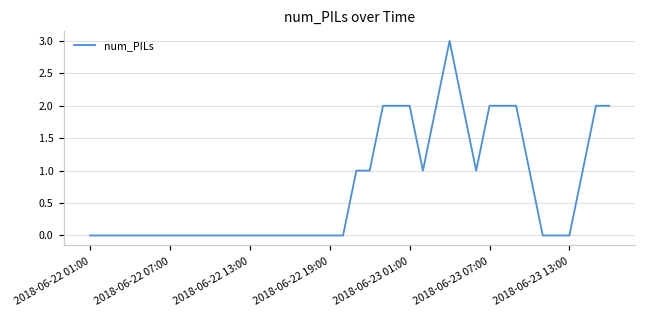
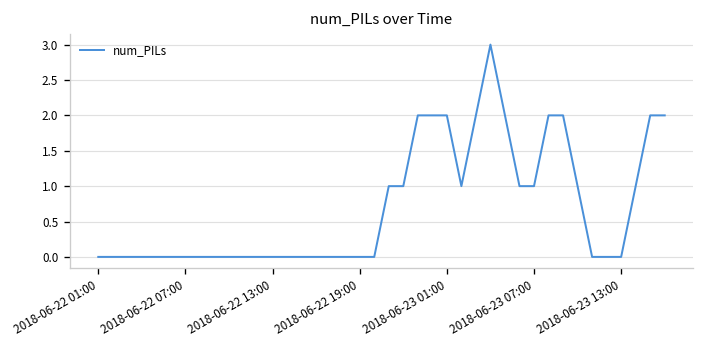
2018-06-23 07:00: 2 -> 1
